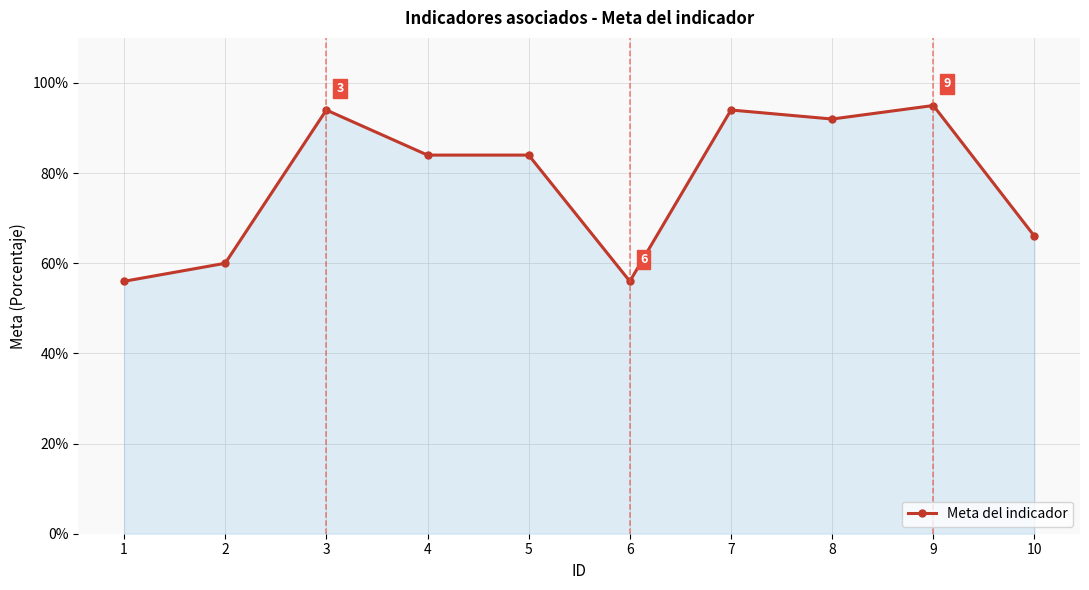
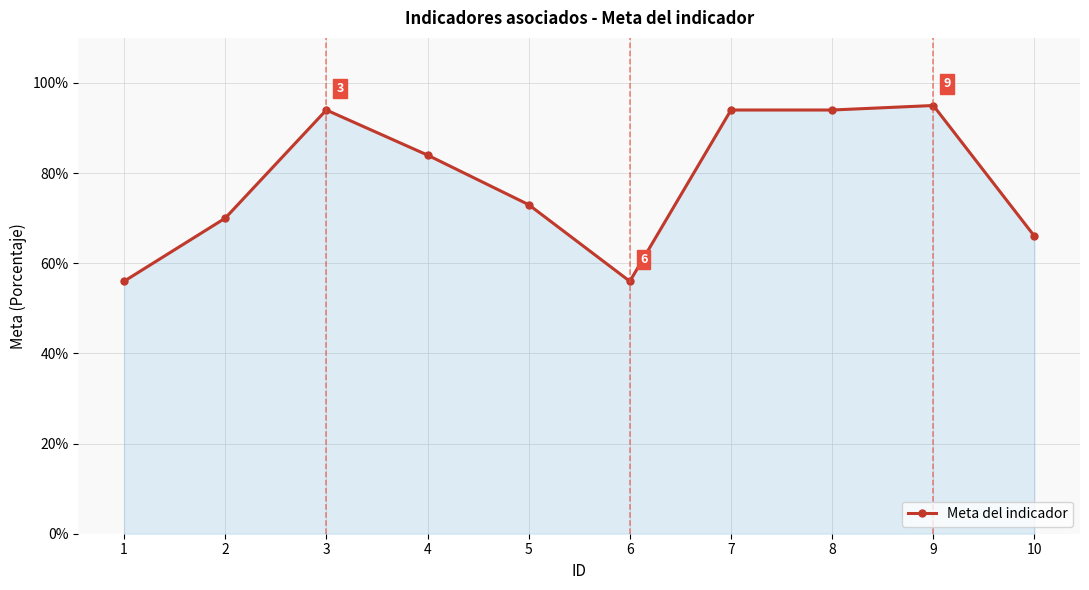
2: 60% -> 70%
5: 84% -> 73%
8: 92% -> 94%
